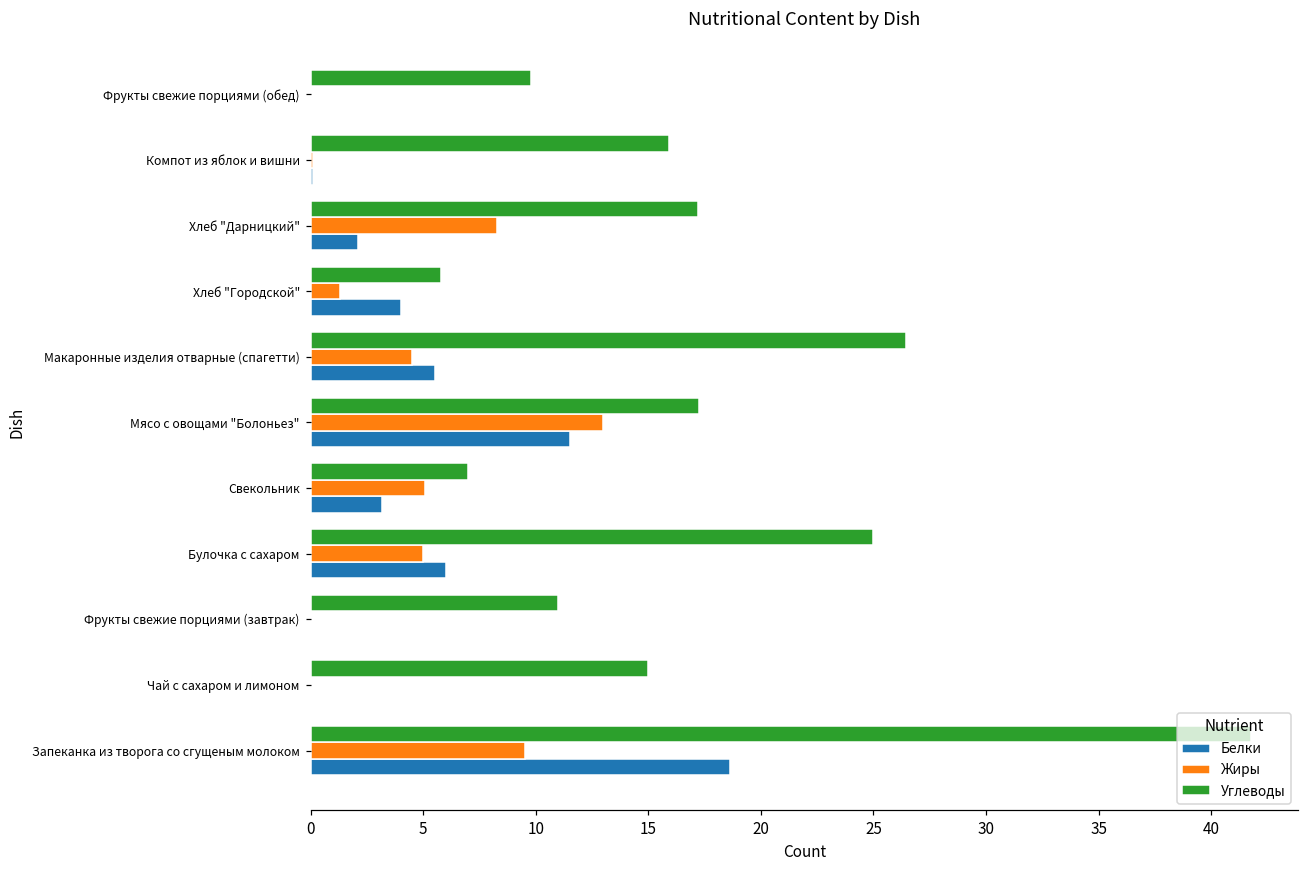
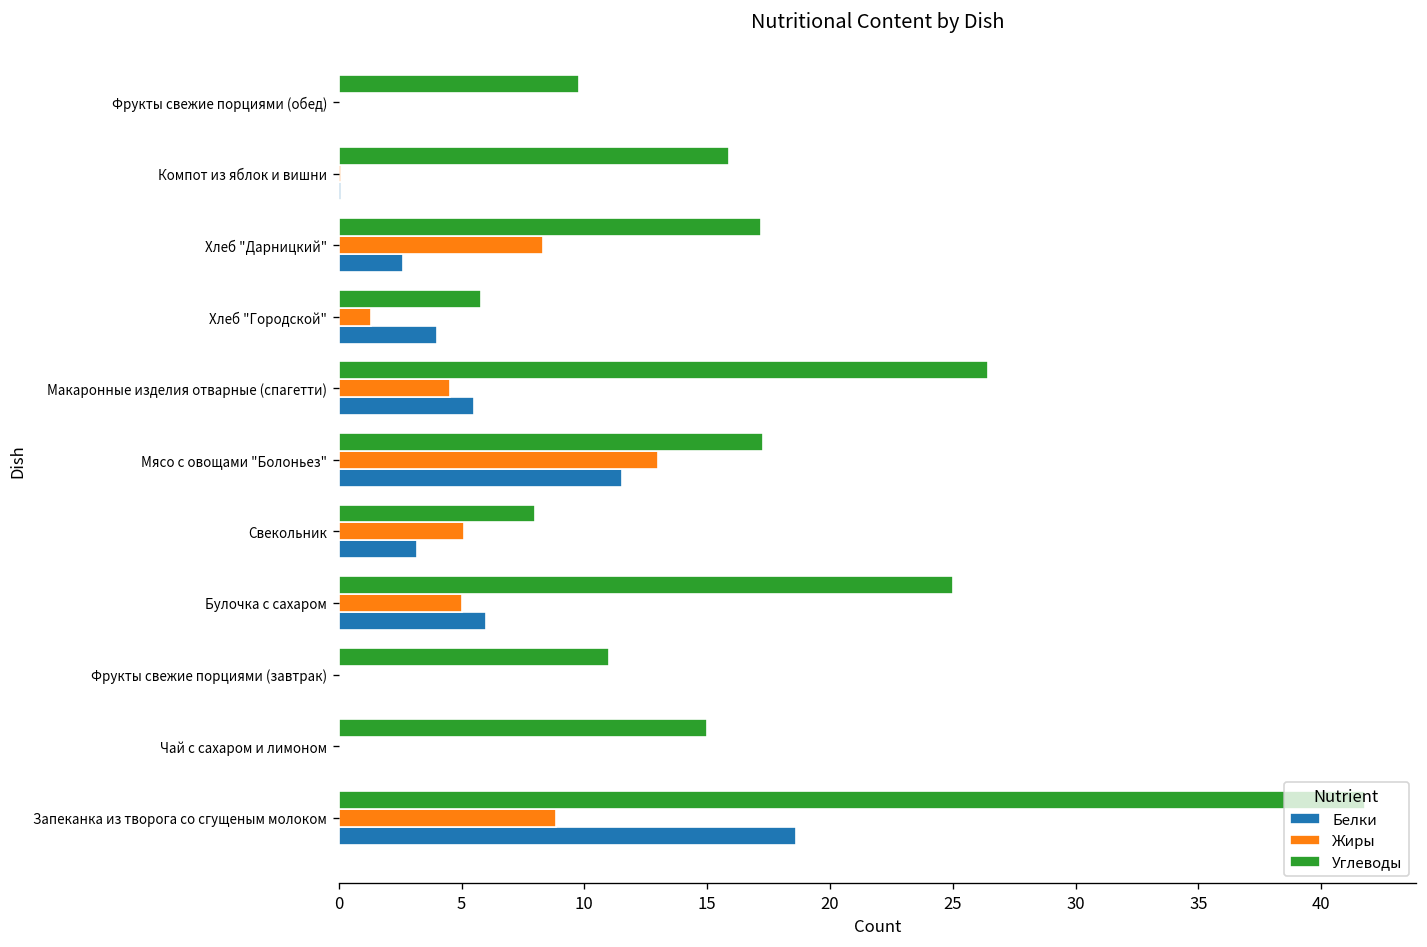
Белки, Хлеб "Дарницкий": 2.1 -> 2.6
Углеводы, Свекольник: 7 -> 8
Жиры, Запеканка из творога со сгущеным молоком: 9.5 -> 8.8
